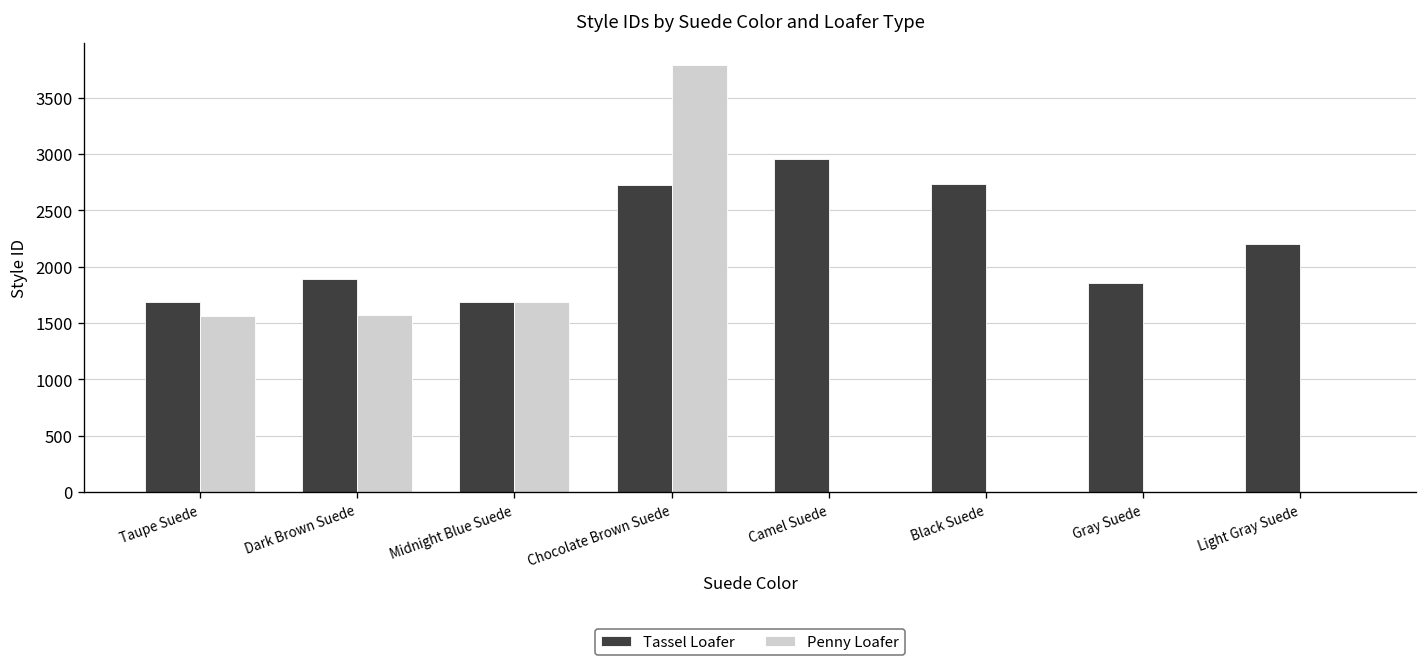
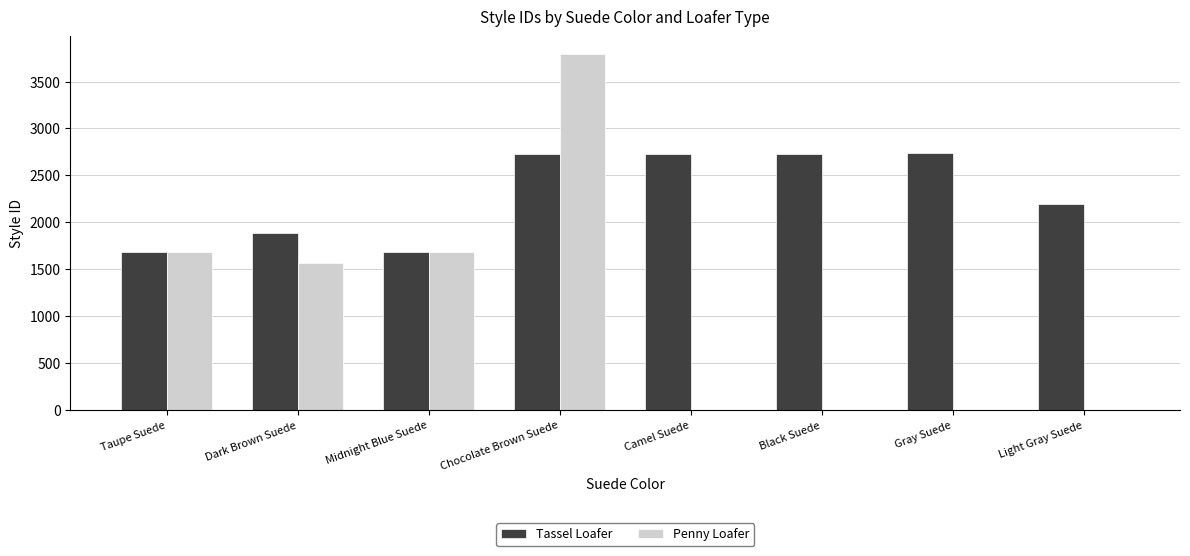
Penny Loafer, Taupe Suede: 1600 -> 1700
Tassel Loafer, Camel Suede: 3000 -> 2700
Tassel Loafer, Gray Suede: 1900 -> 2700
